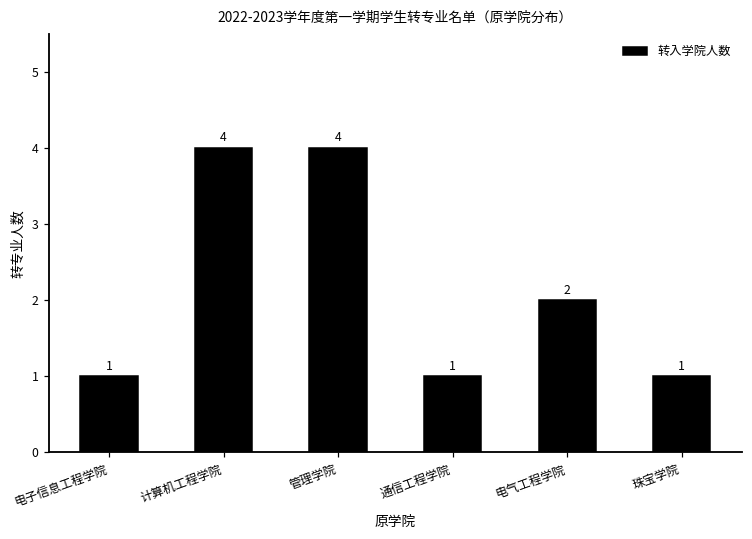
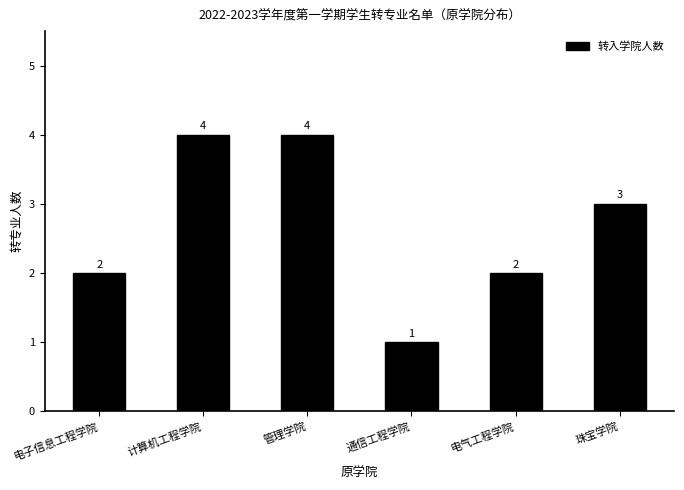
电子信息工程学院: 1 -> 2
珠宝学院: 1 -> 3
